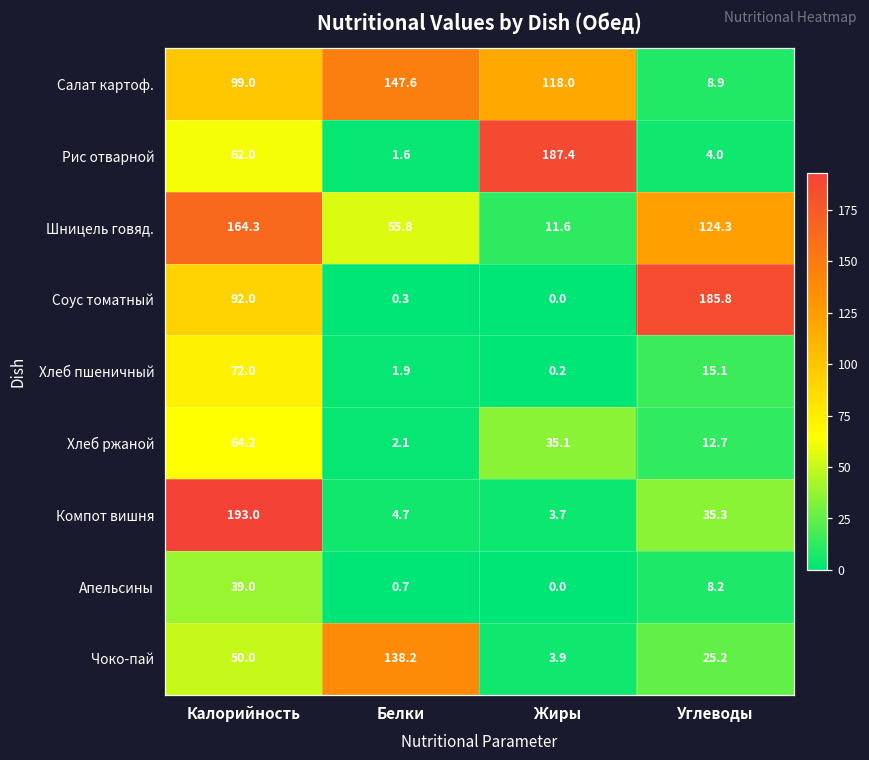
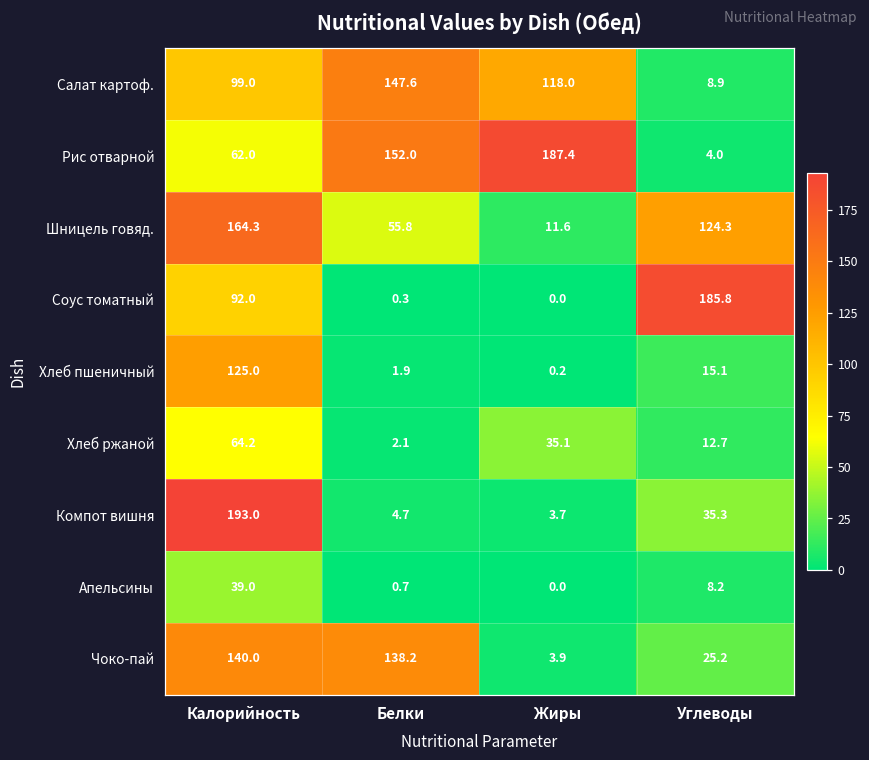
Рис отварной, Белки: 1.6 -> 152.0
Хлеб пшеничный, Калорийность: 72.0 -> 125.0
Чоко-пай, Калорийность: 50.0 -> 140.0
